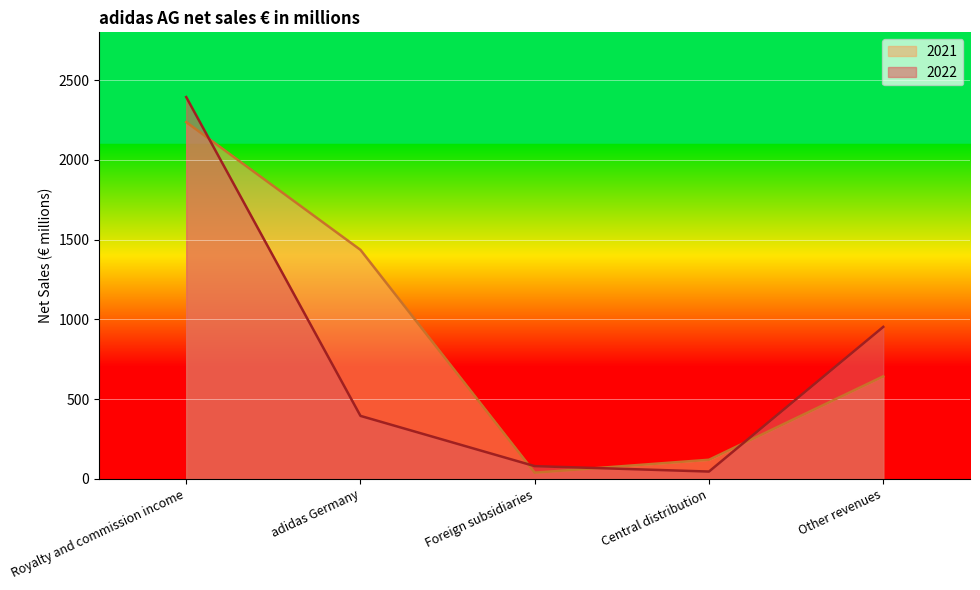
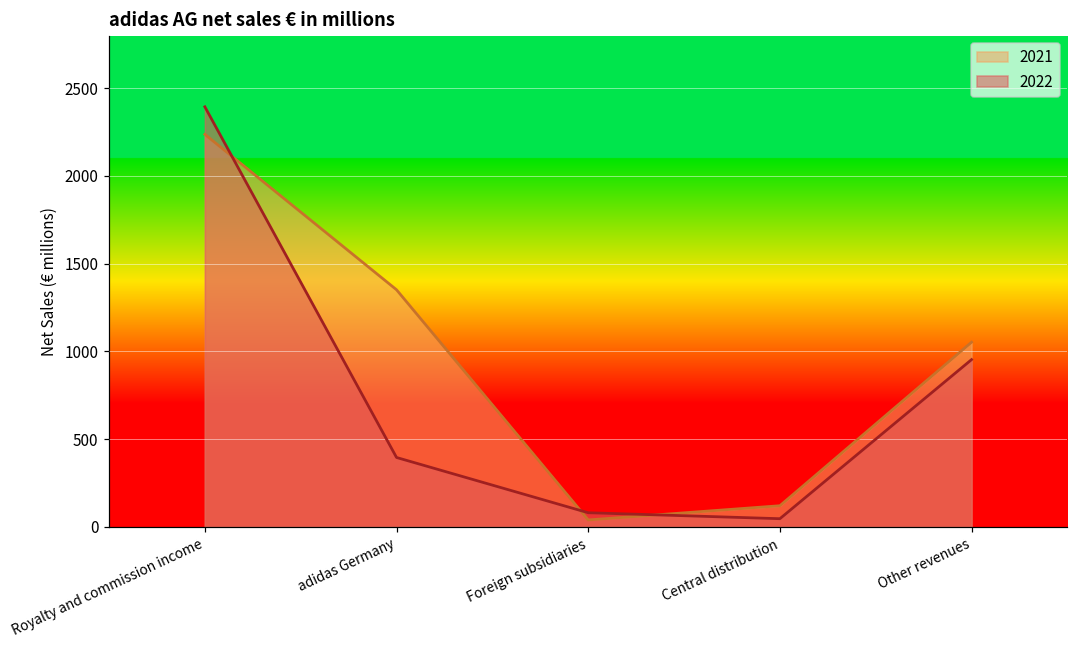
2021, adidas Germany: 1440 -> 1350
2021, Other revenues: 640 -> 1050
